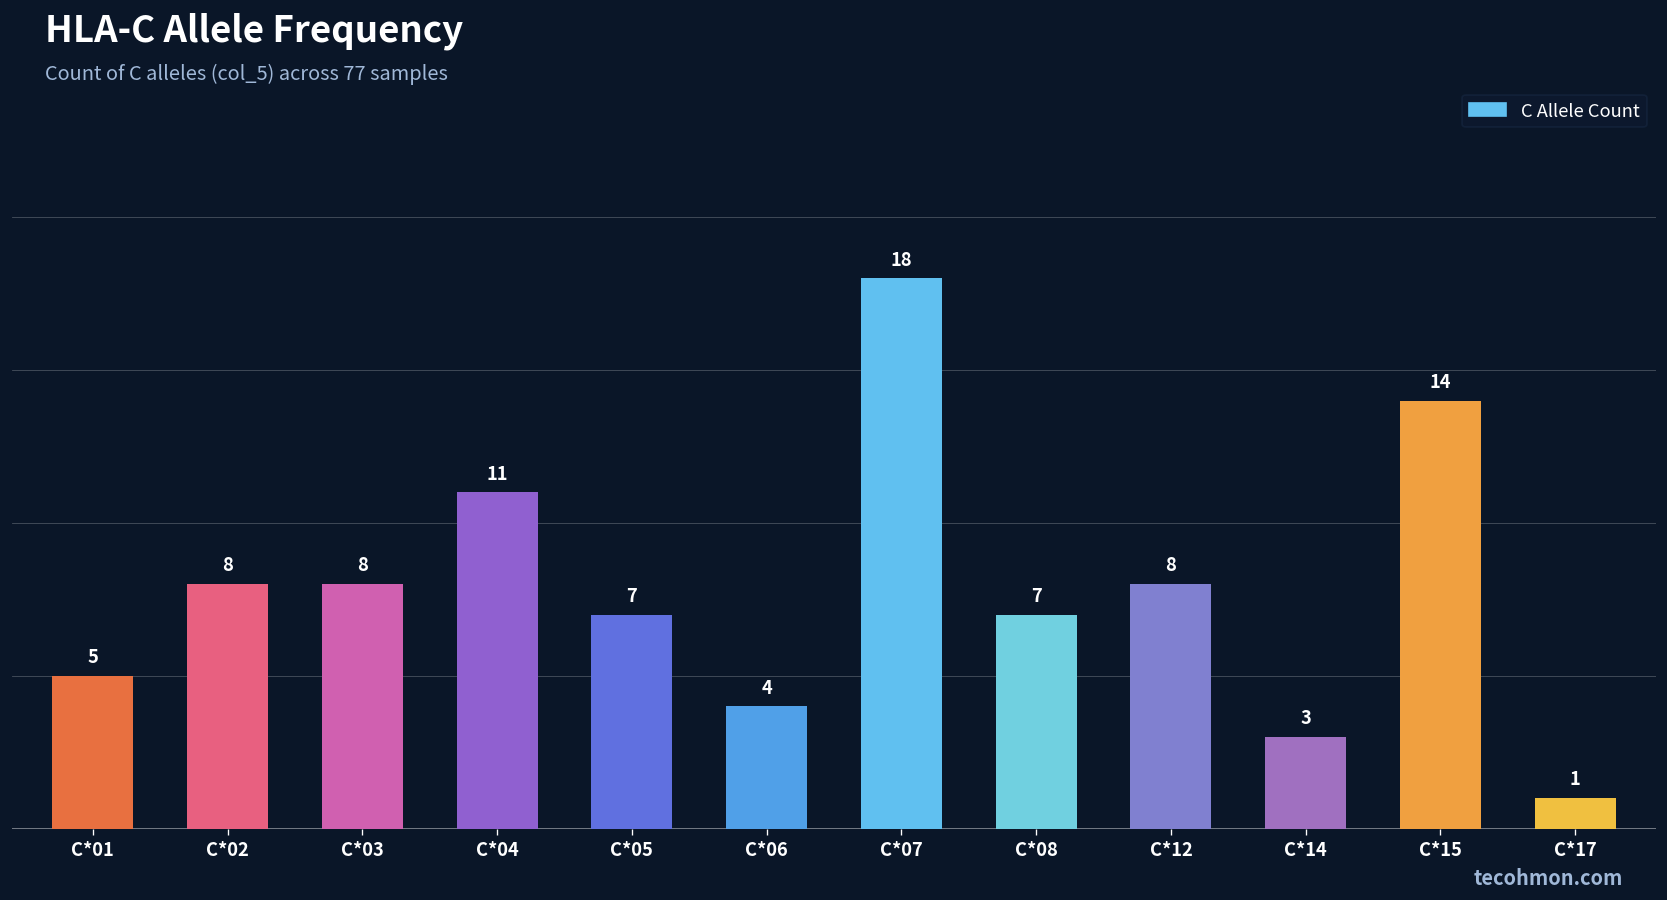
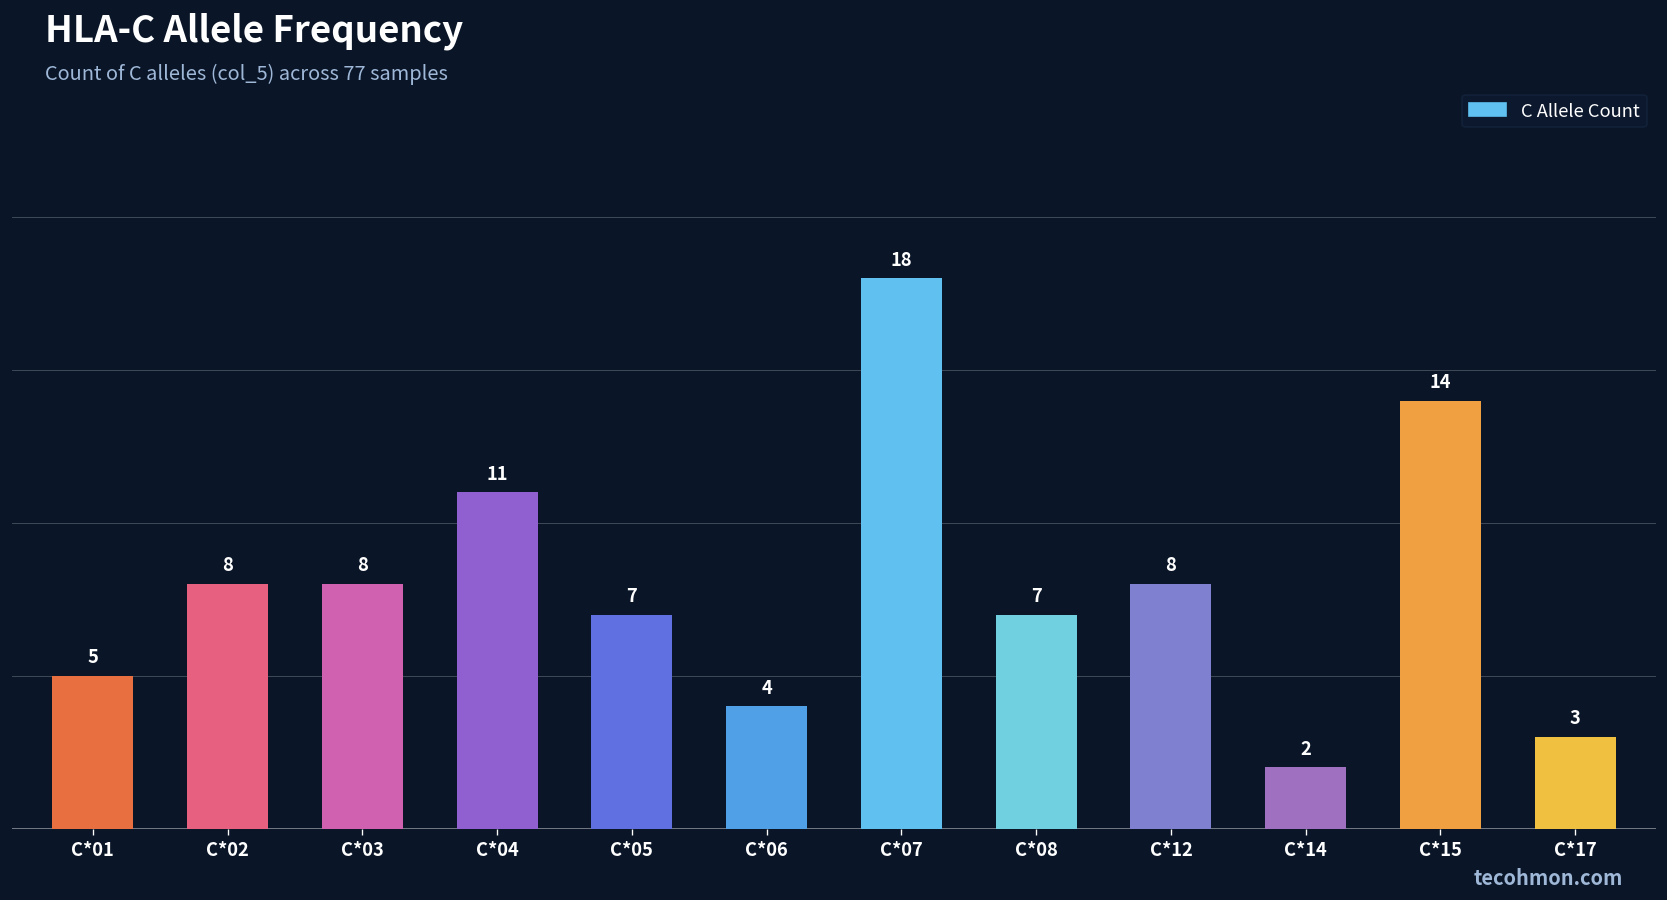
C*14: 3 -> 2
C*17: 1 -> 3
